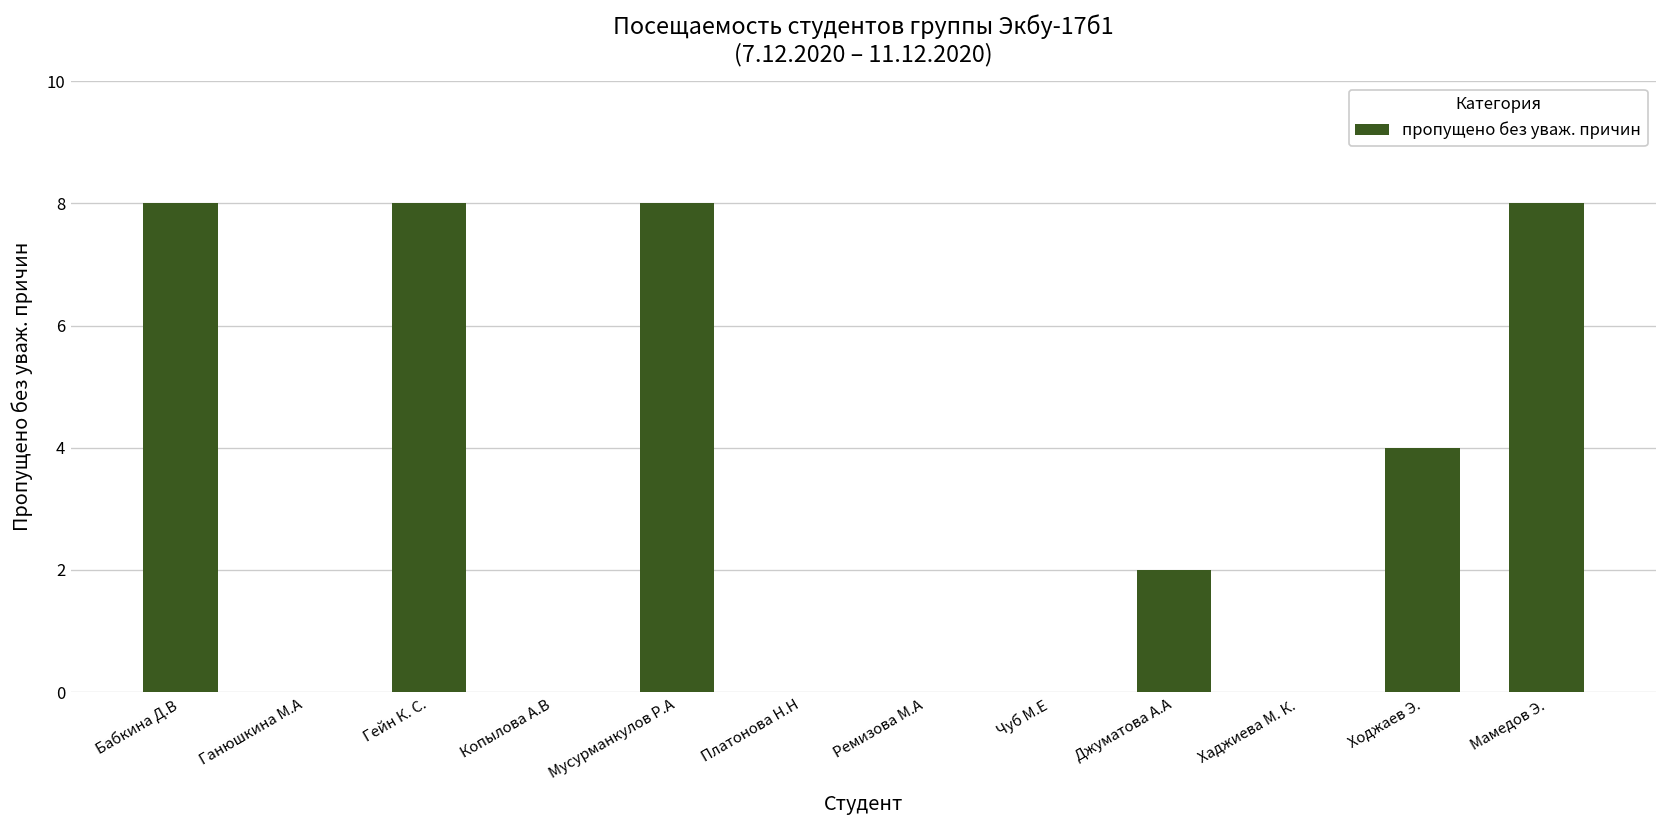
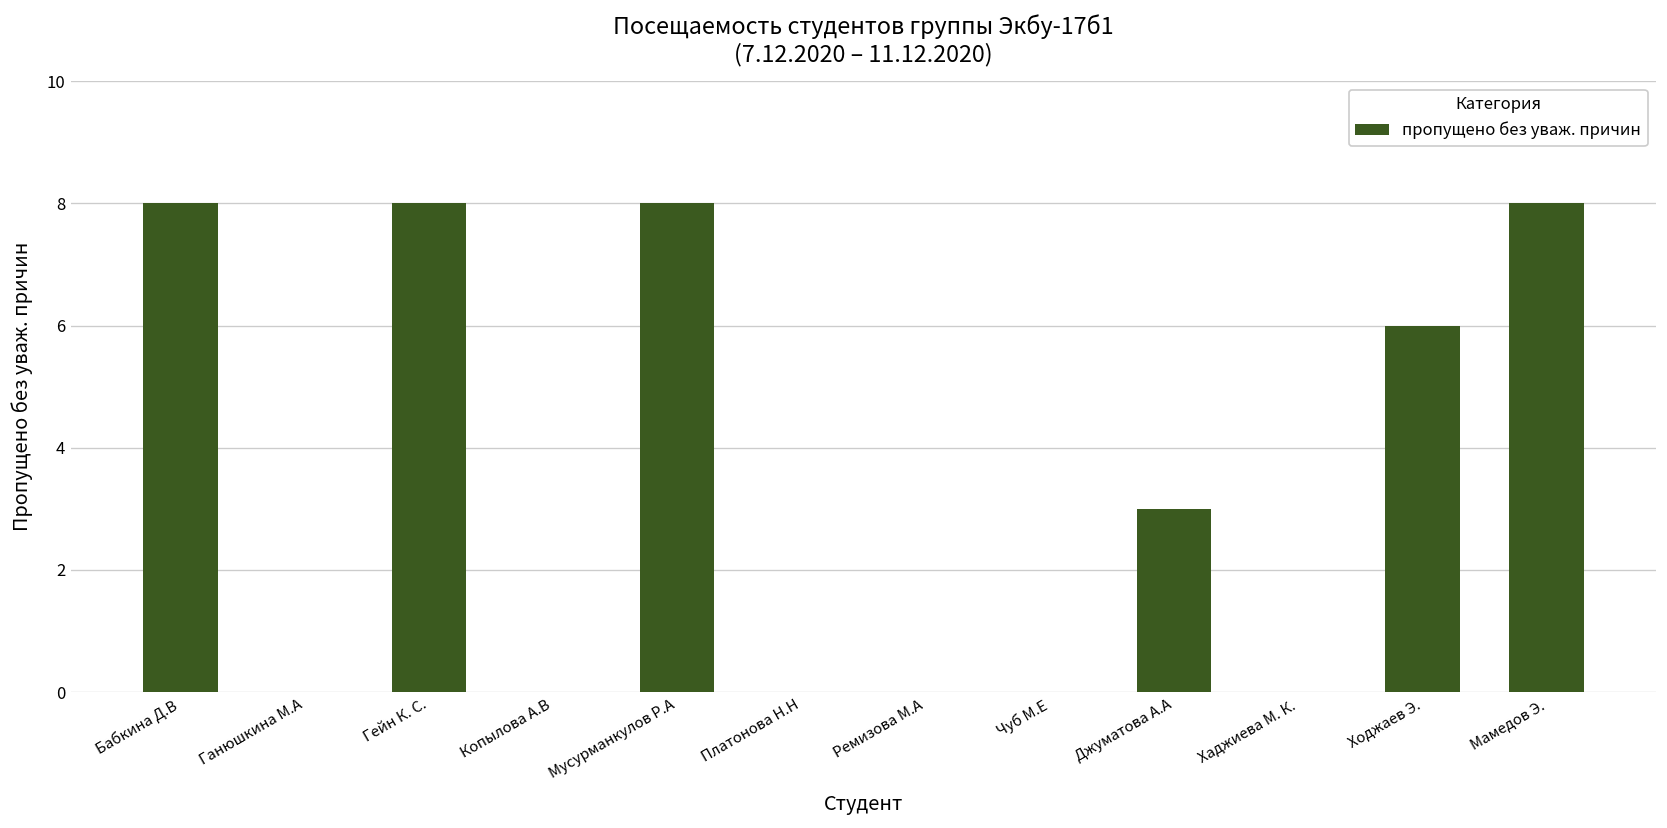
Джуматова А.А: 2 -> 3
Ходжаев Э.: 4 -> 6
